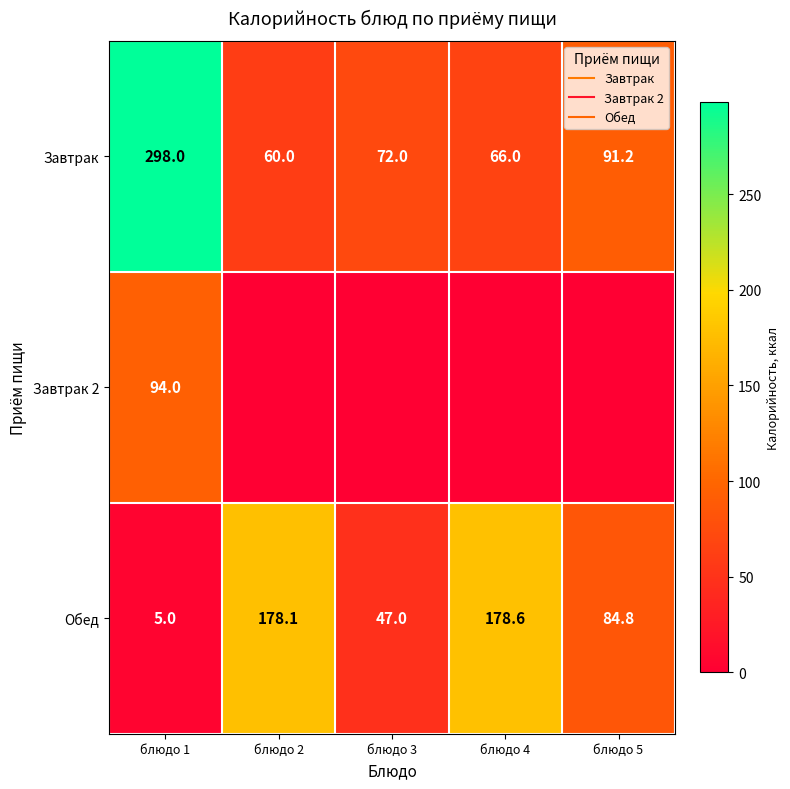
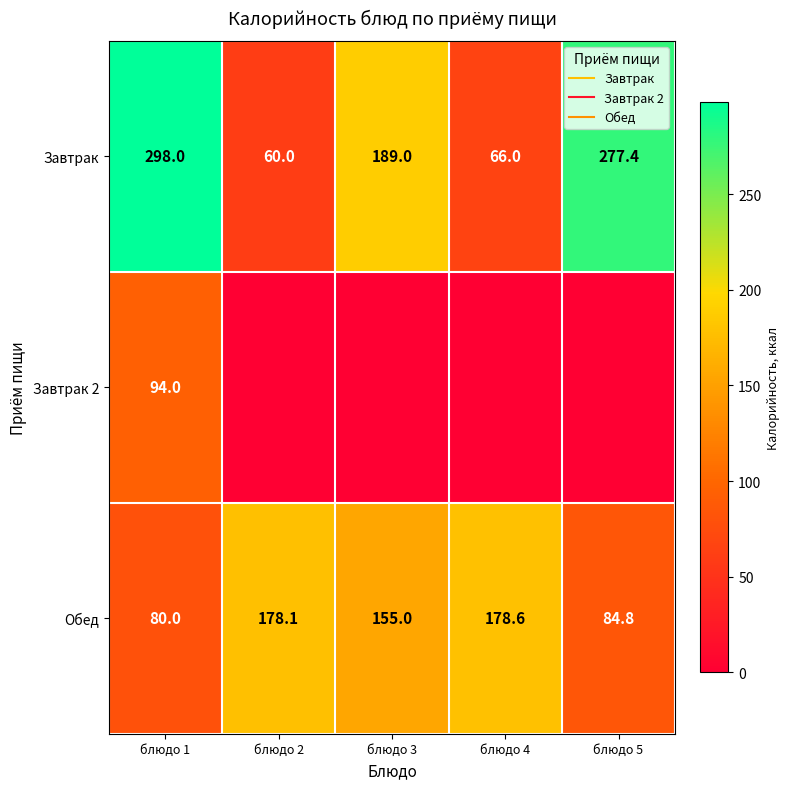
Завтрак, блюдо 3: 72.0 -> 189.0
Завтрак, блюдо 5: 91.2 -> 277.4
Обед, блюдо 1: 5.0 -> 80.0
Обед, блюдо 3: 47.0 -> 155.0
